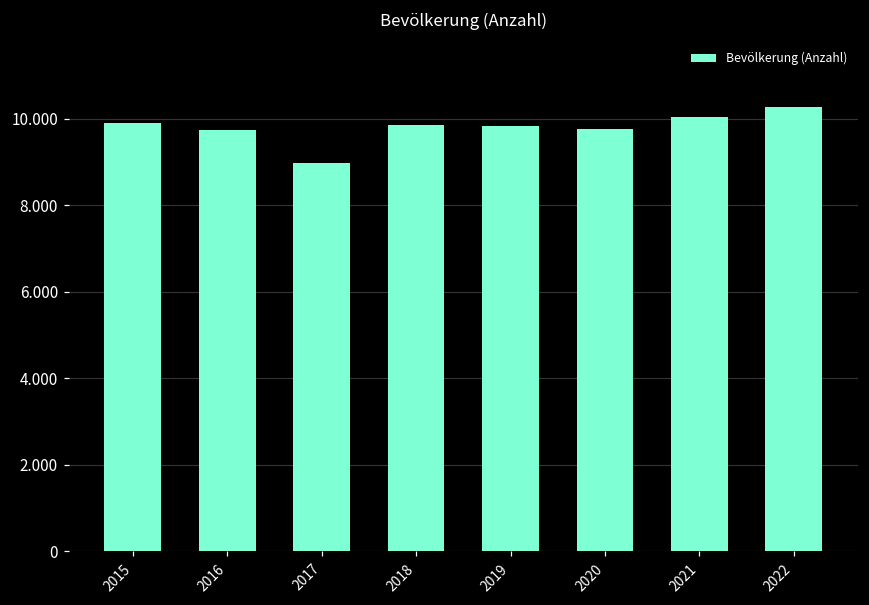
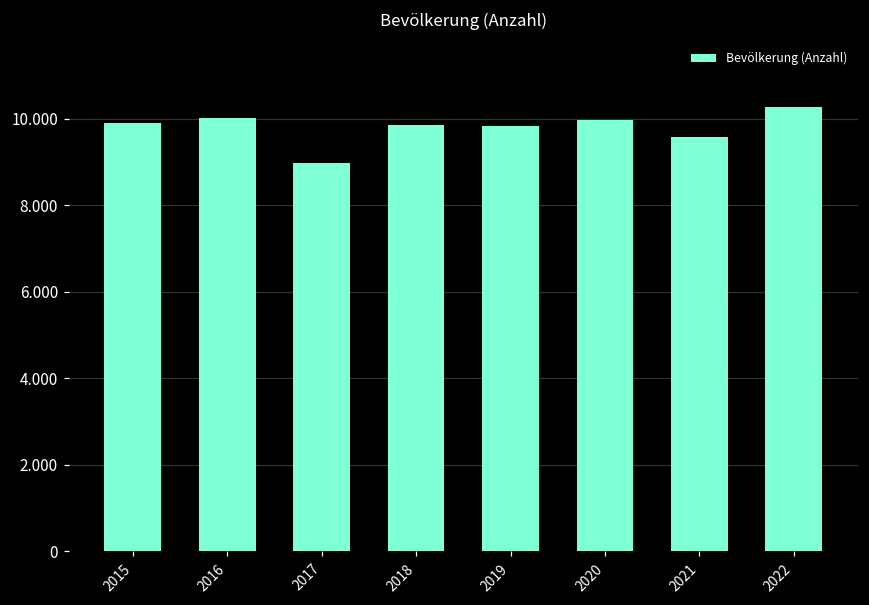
2016: 9.7 -> 10.0
2020: 9.8 -> 10.0
2021: 10.0 -> 9.6
